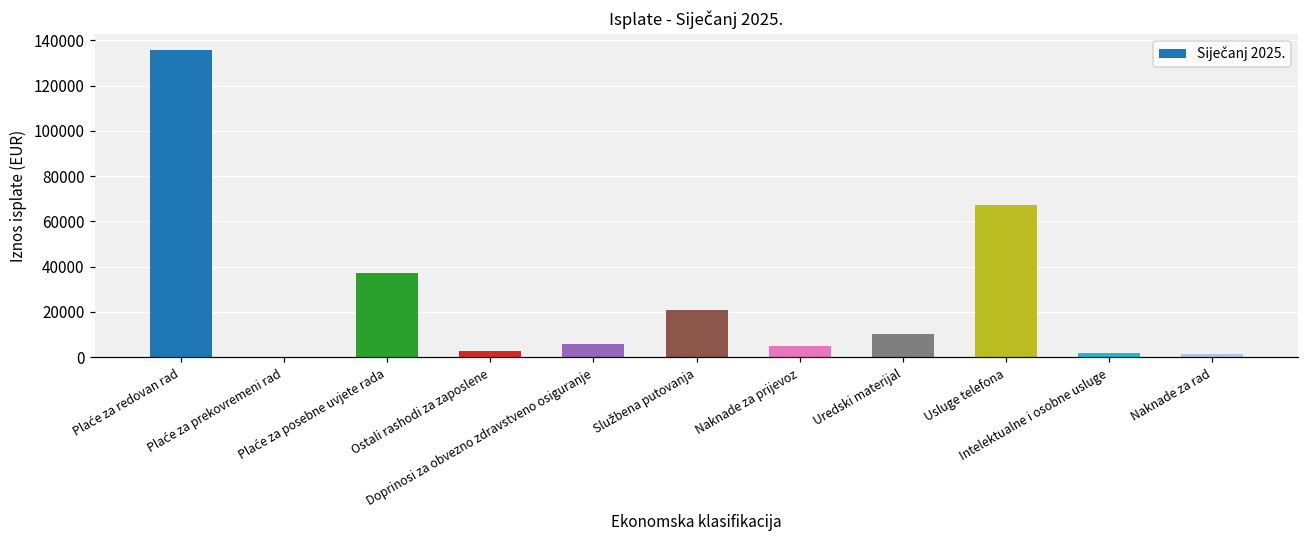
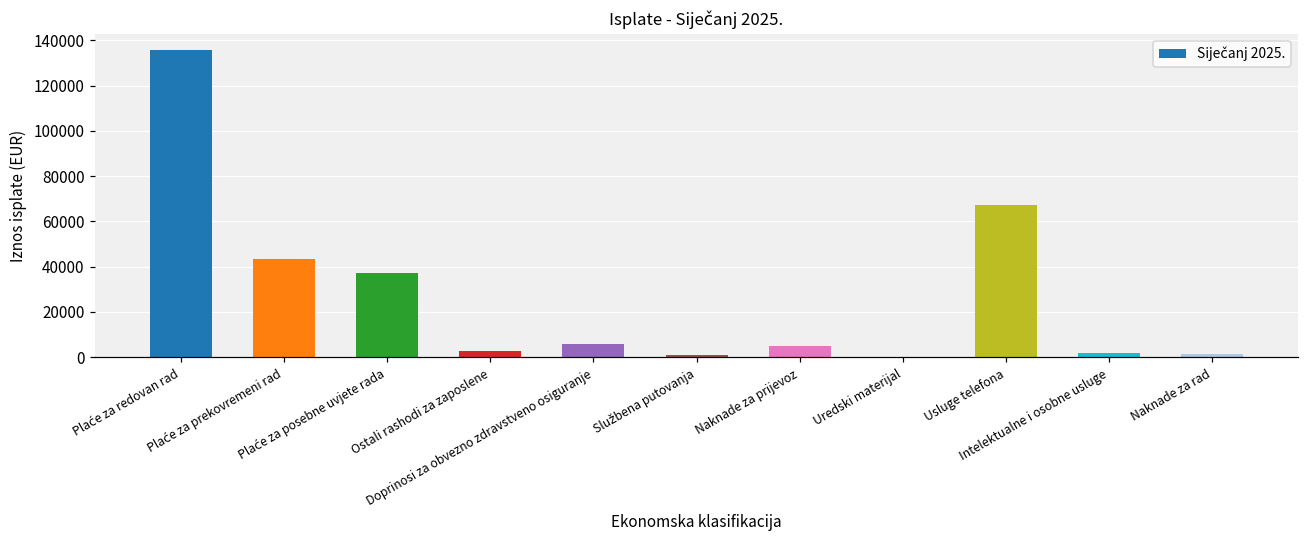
Plaće za prekovremeni rad: 0 -> 43000
Službena putovanja: 21000 -> 1000
Uredski materijal: 10000 -> 0
